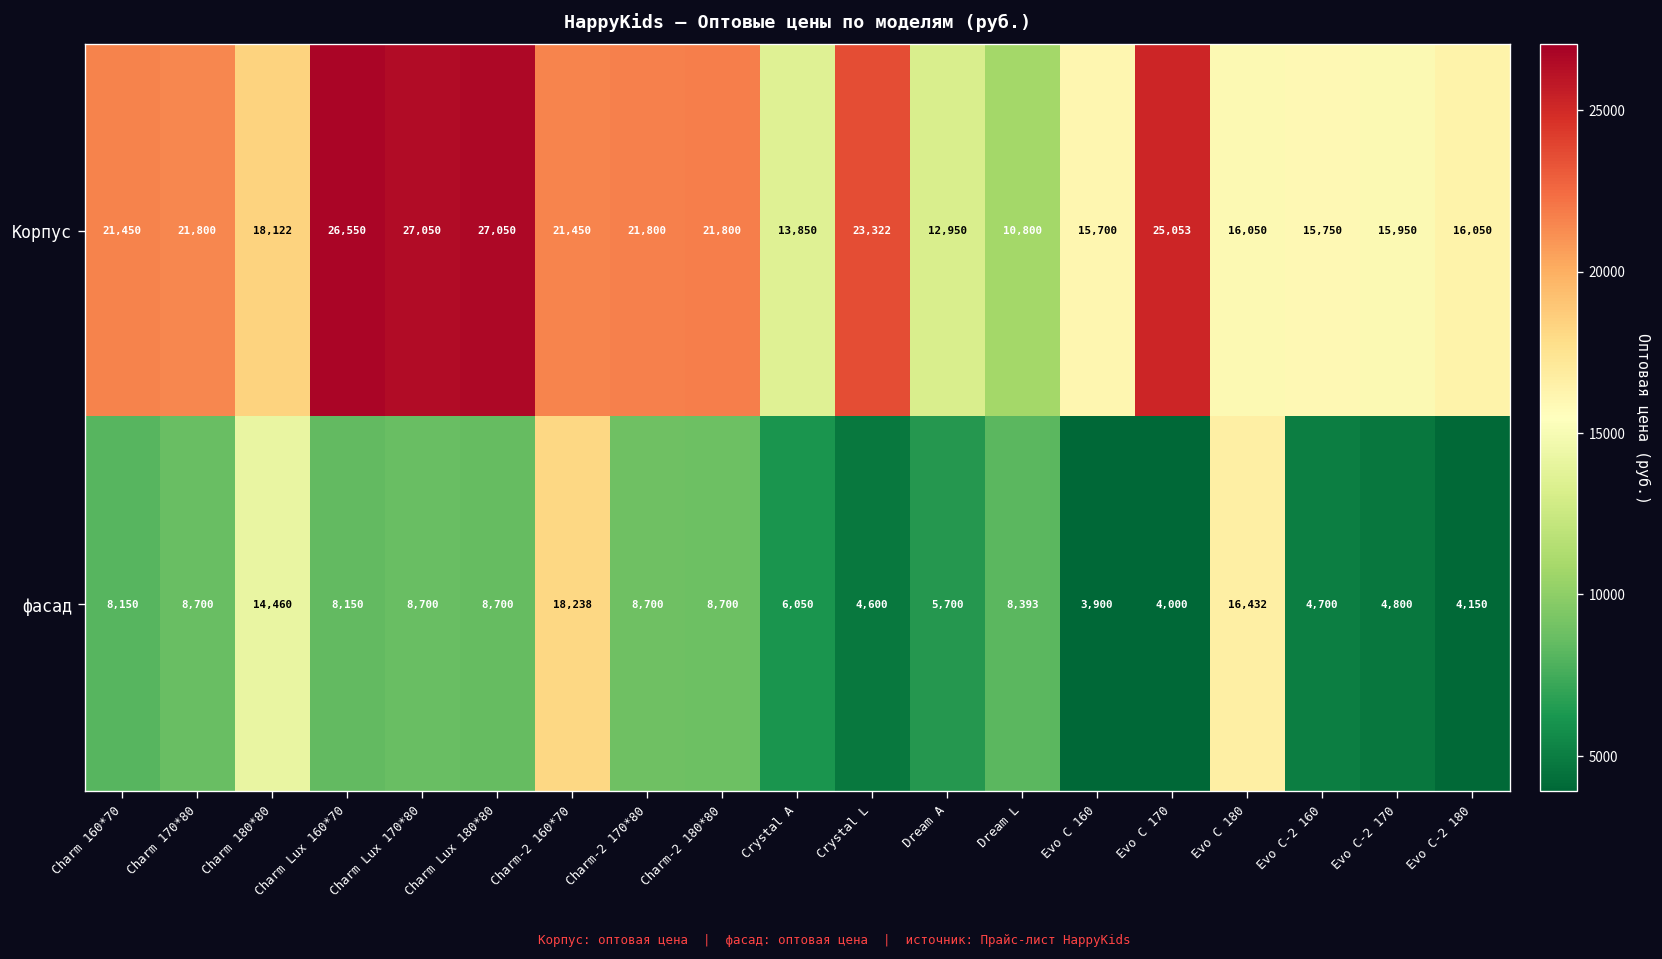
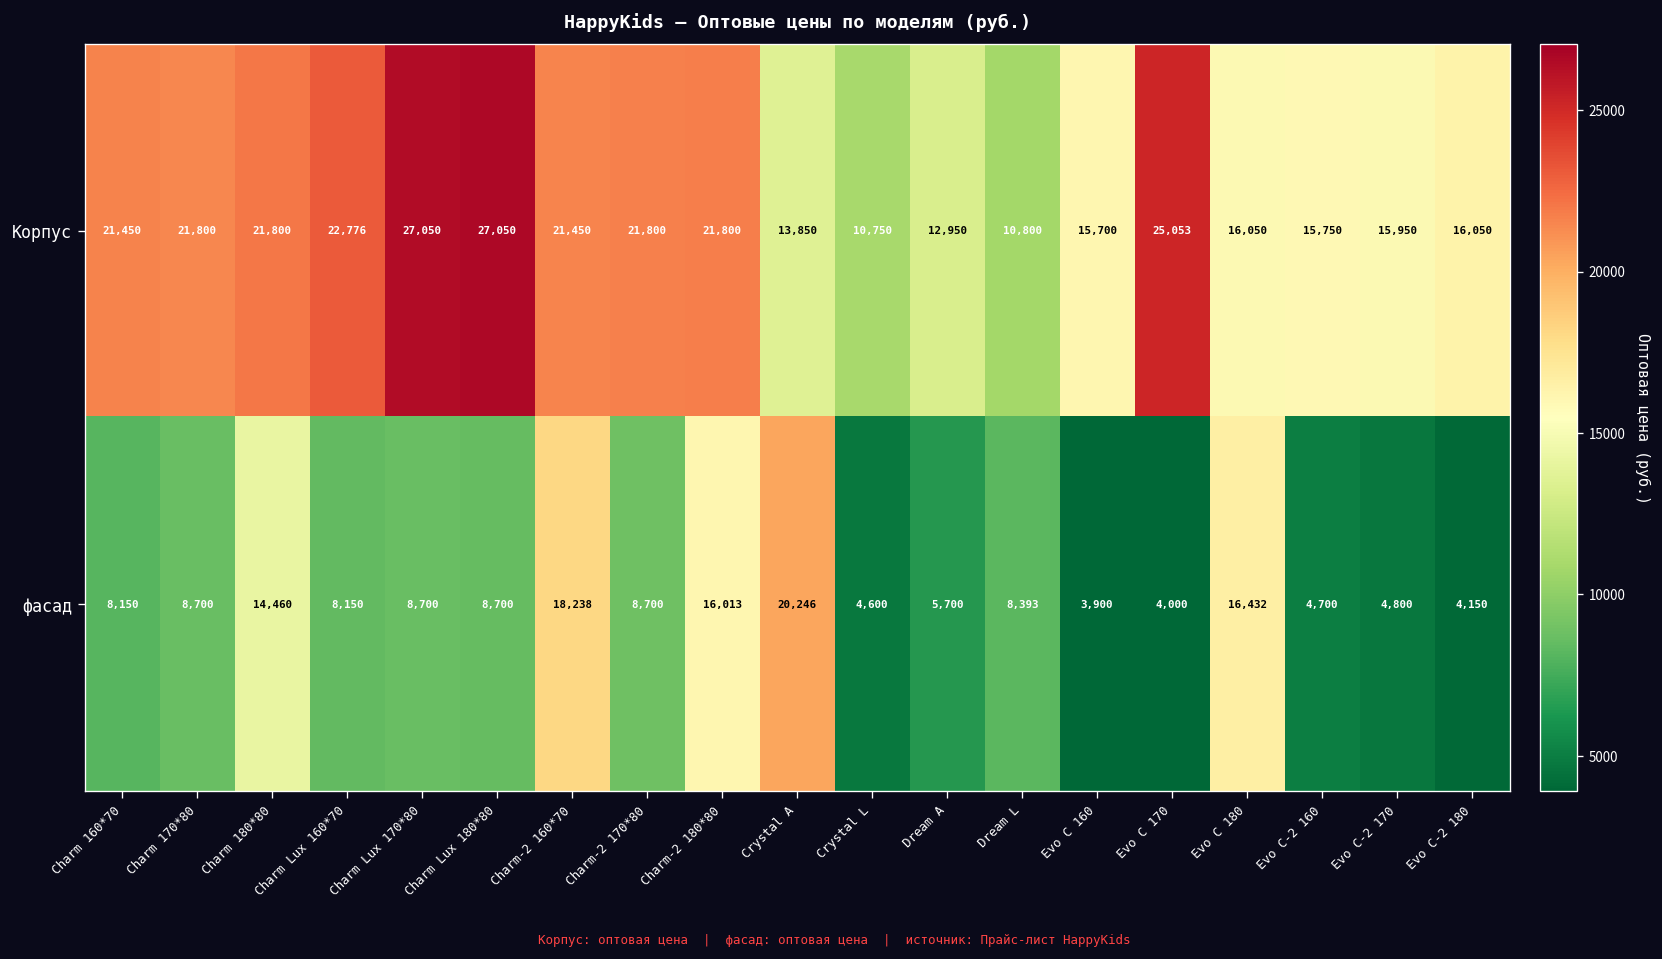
Корпус, Charm 180*80: 18,122 -> 21,800
Корпус, Charm Lux 160*70: 26,550 -> 22,776
Корпус, Crystal L: 23,322 -> 10,750
фасад, Charm-2 180*80: 8,700 -> 16,013
фасад, Crystal A: 6,050 -> 20,246
